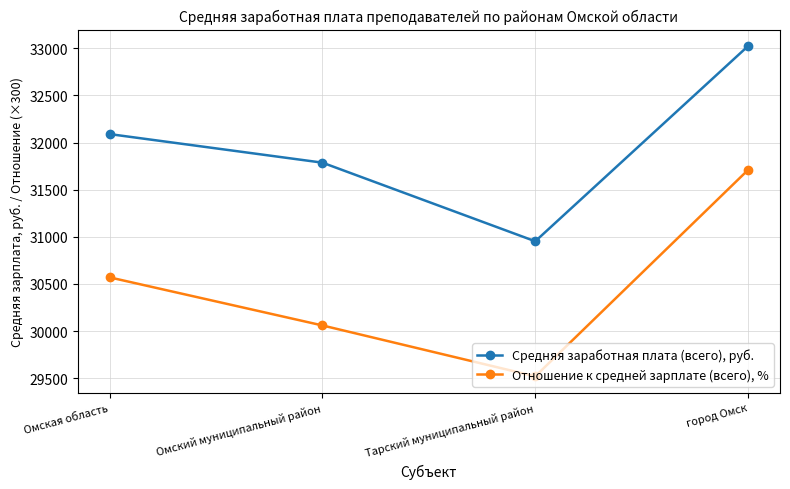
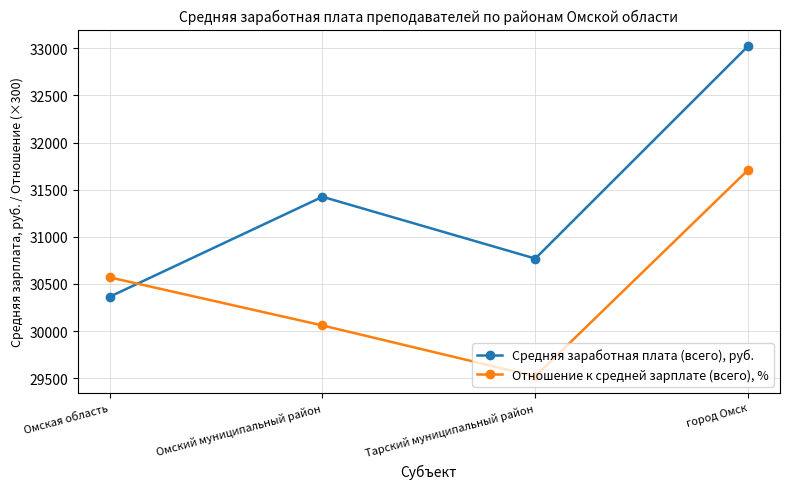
Средняя заработная плата (всего), руб., Омская область: 32100 -> 30400
Средняя заработная плата (всего), руб., Омский муниципальный район: 31800 -> 31400
Средняя заработная плата (всего), руб., Тарский муниципальный район: 31000 -> 30800
